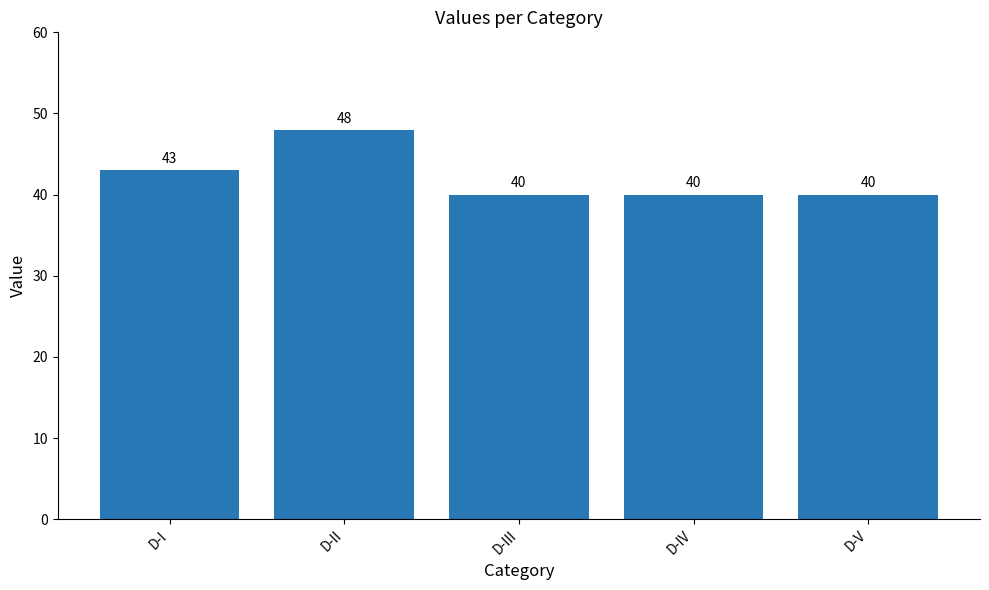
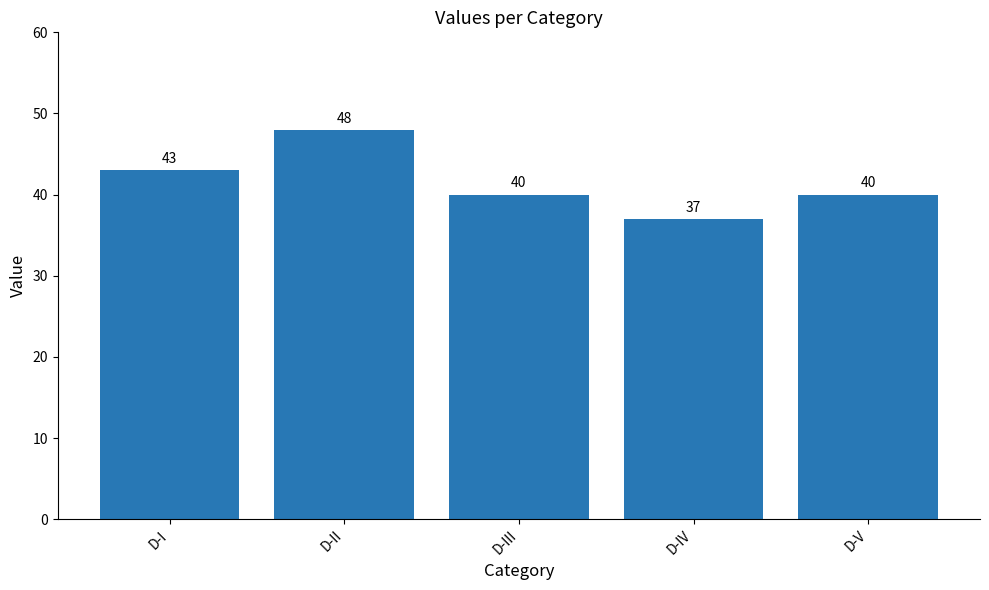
D-IV: 40 -> 37
